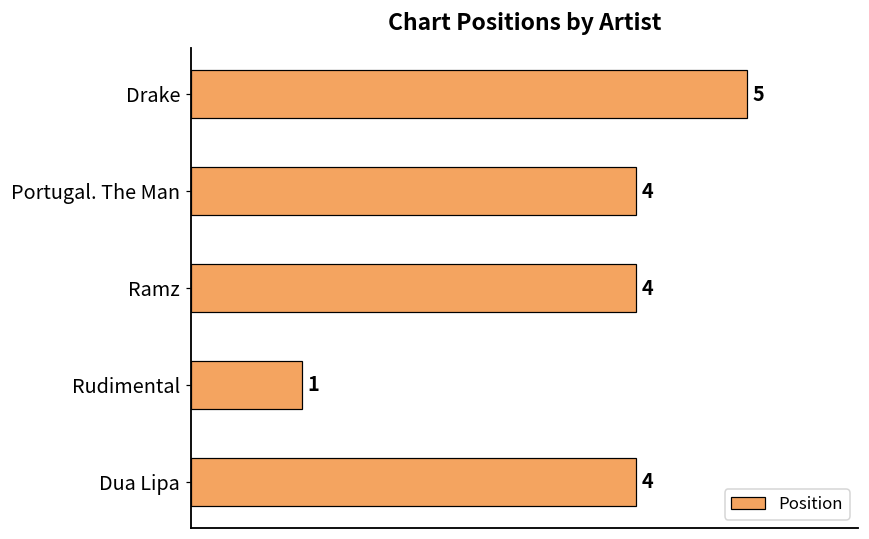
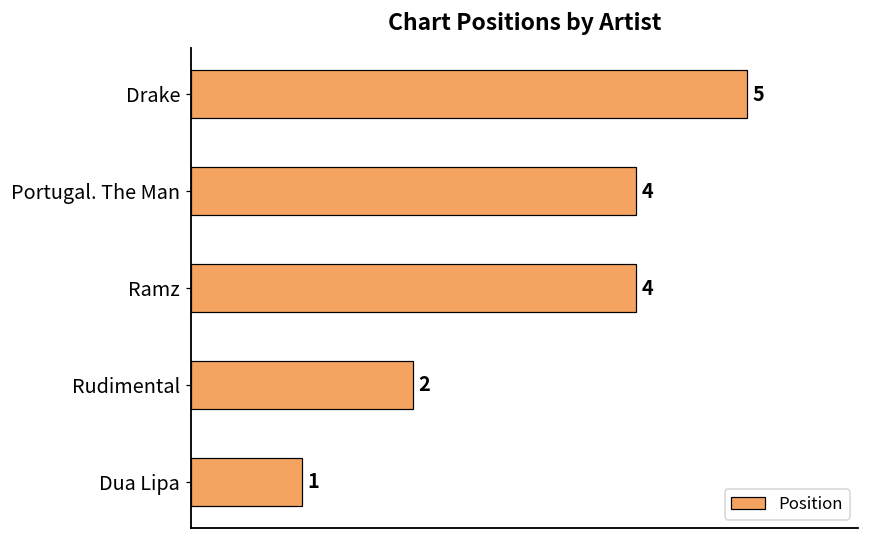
Rudimental: 1 -> 2
Dua Lipa: 4 -> 1
